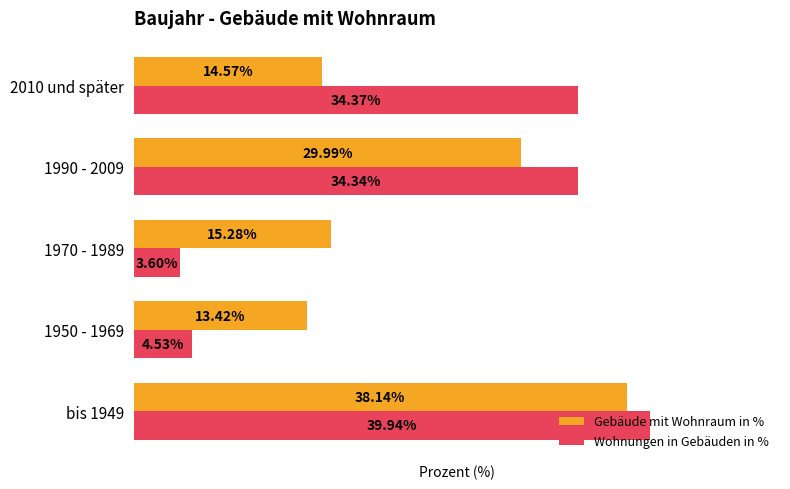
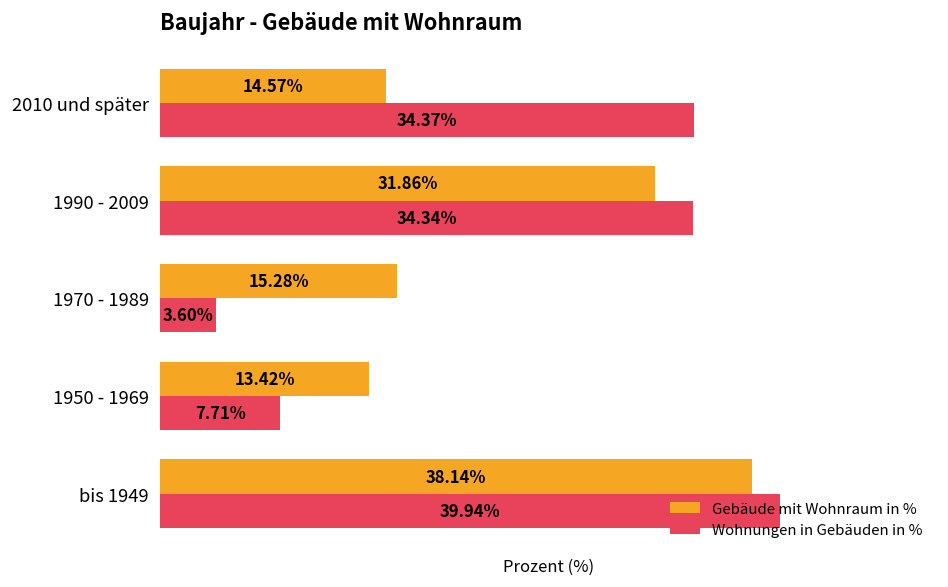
Gebäude mit Wohnraum in %, 1990 - 2009: 29.99% -> 31.86%
Wohnungen in Gebäuden in %, 1950 - 1969: 4.53% -> 7.71%
